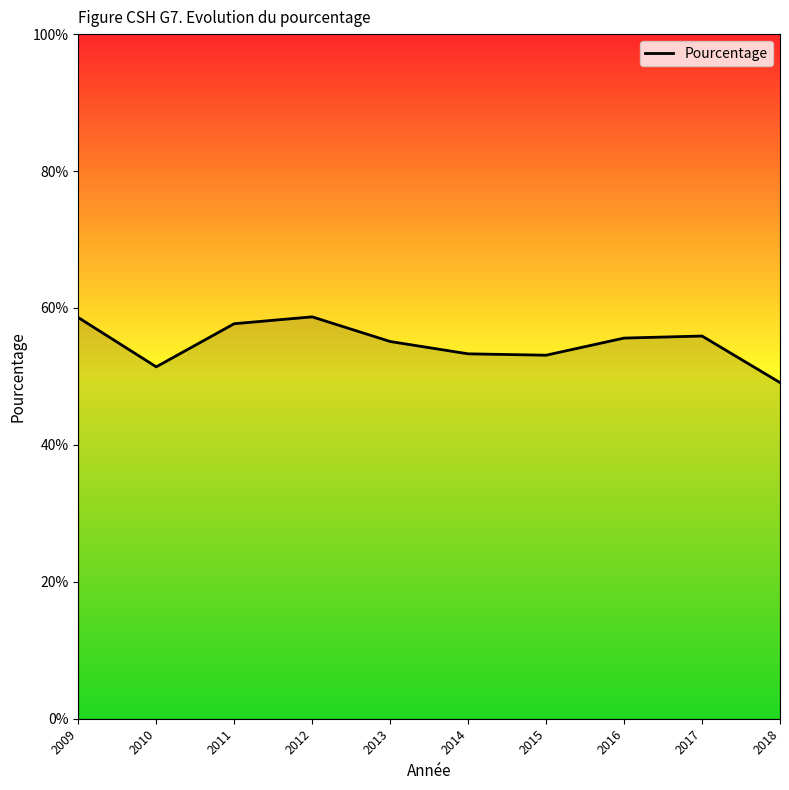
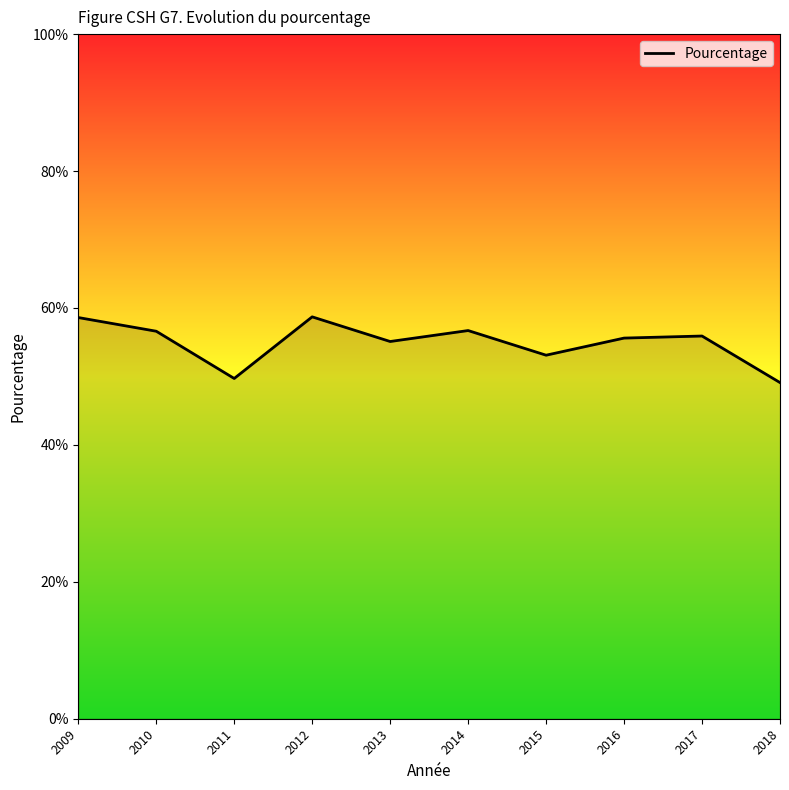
2010: 51% -> 57%
2011: 58% -> 50%
2014: 53% -> 57%
